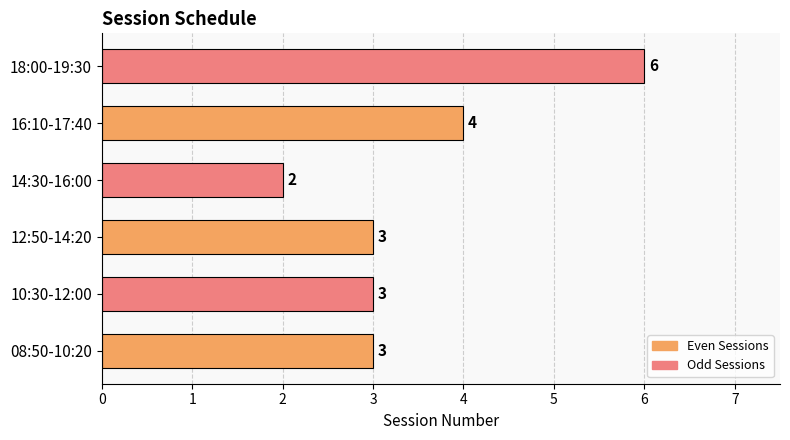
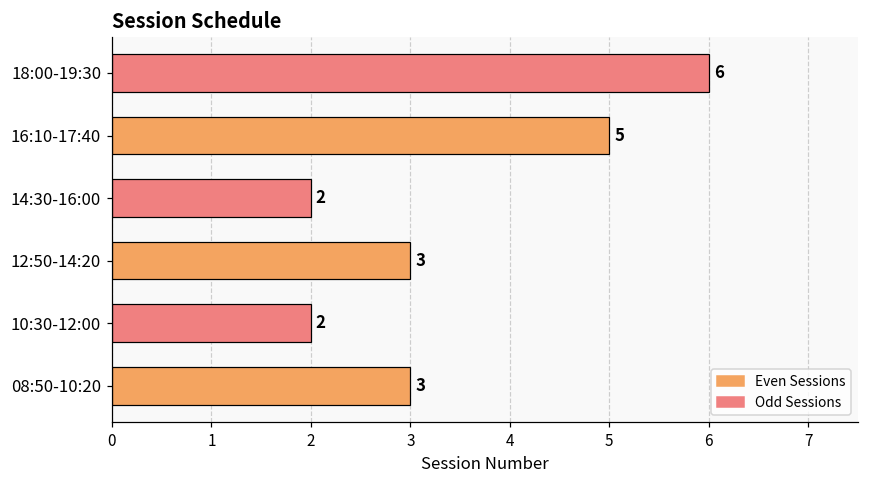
16:10-17:40: 4 -> 5
10:30-12:00: 3 -> 2
